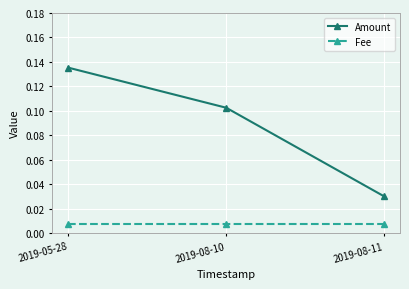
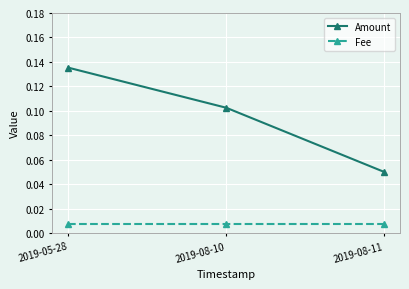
Amount, 2019-08-11: 0.03 -> 0.05
